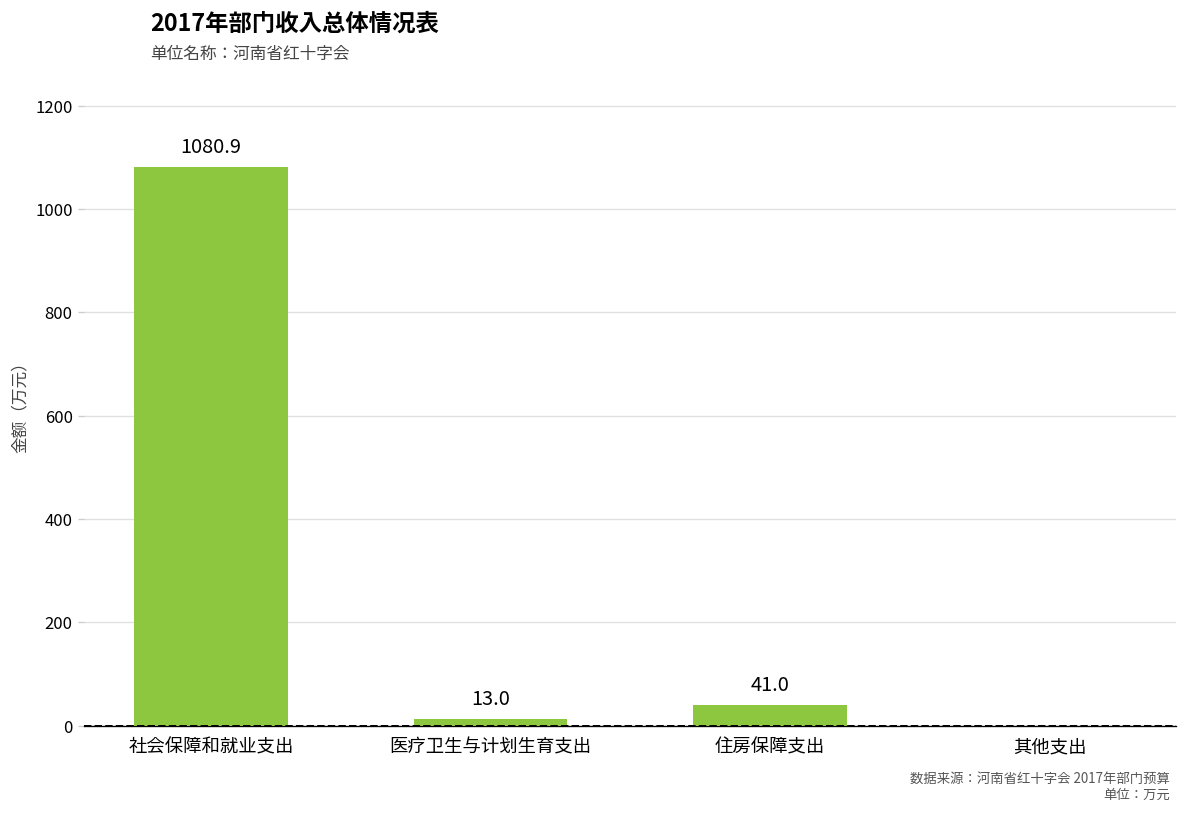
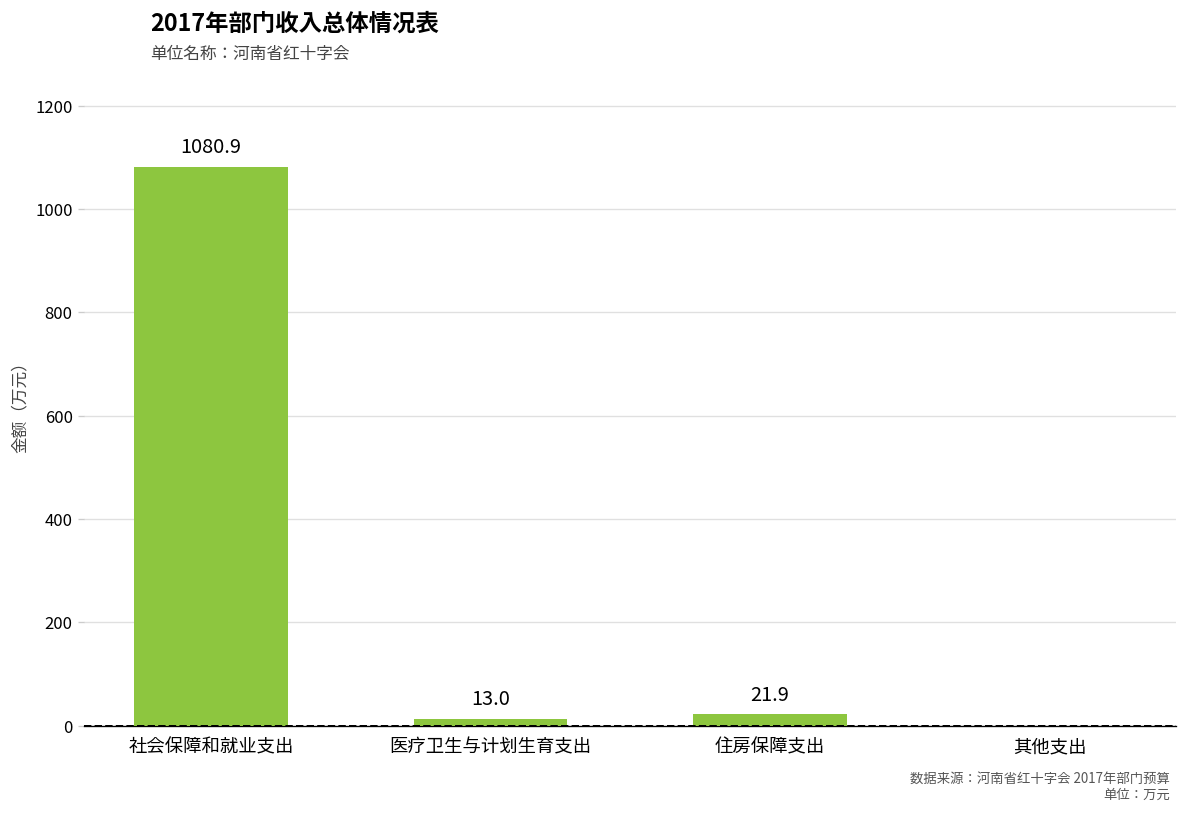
住房保障支出: 41.0 -> 21.9
